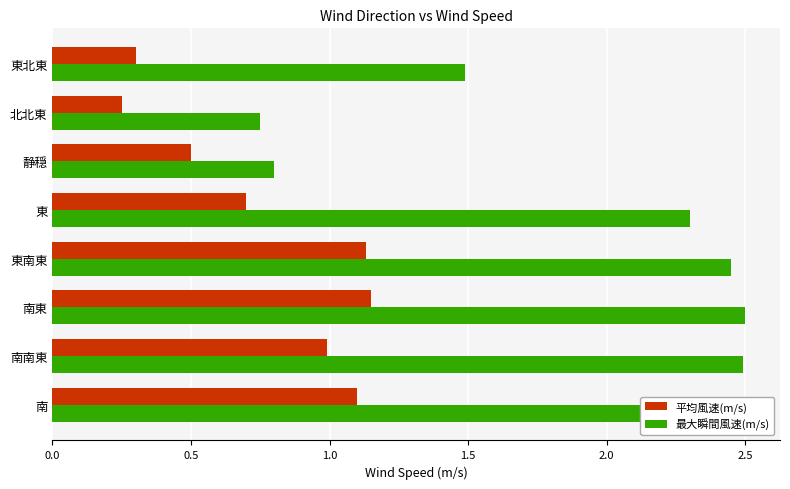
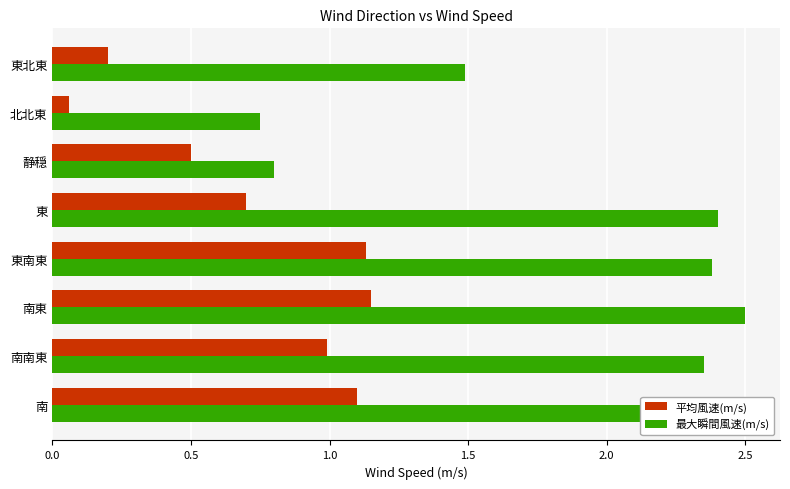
平均風速(m/s), 東北東: 0.3 -> 0.2
平均風速(m/s), 北北東: 0.25 -> 0.06
最大瞬間風速(m/s), 東: 2.3 -> 2.4
最大瞬間風速(m/s), 東南東: 2.45 -> 2.38
最大瞬間風速(m/s), 南南東: 2.49 -> 2.35
